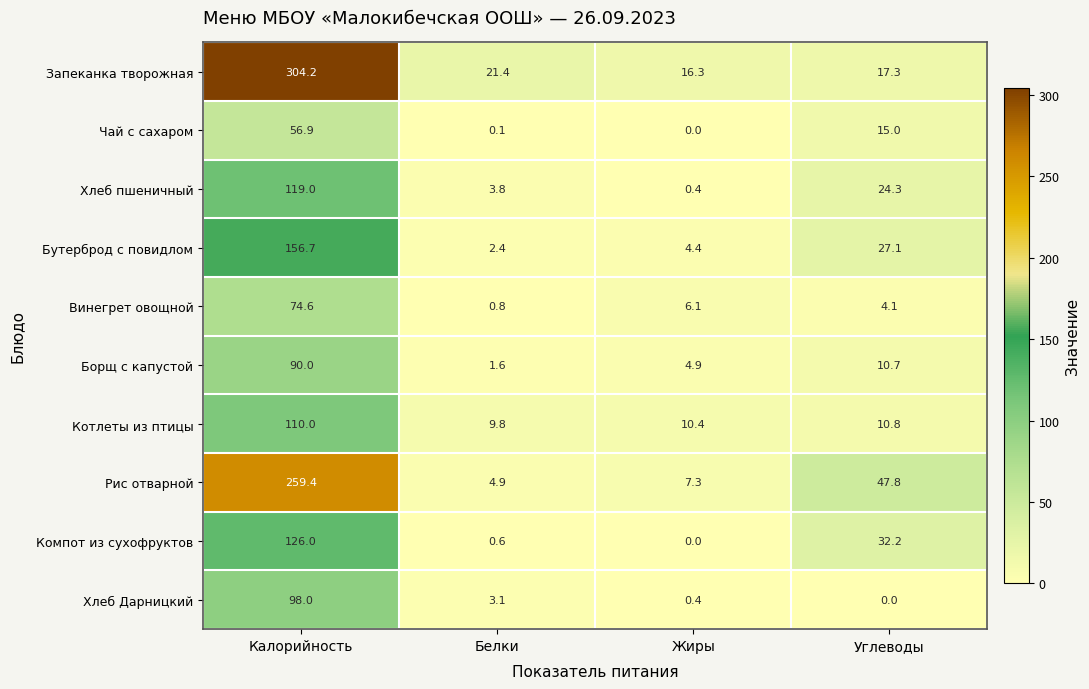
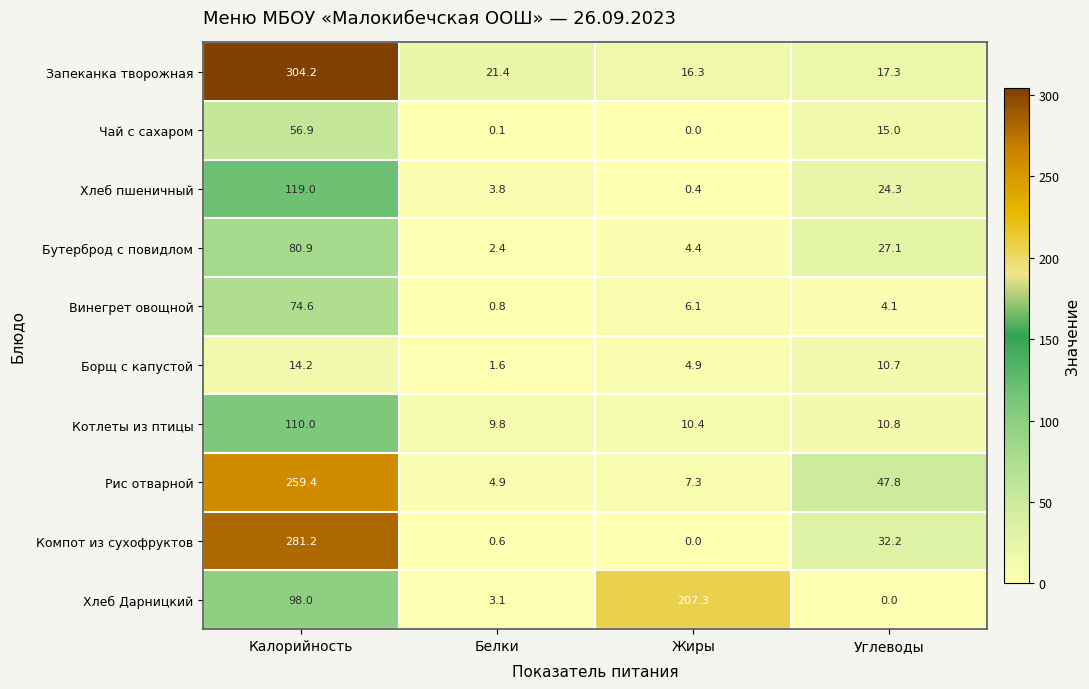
Бутерброд с повидлом, Калорийность: 156.7 -> 80.9
Борщ с капустой, Калорийность: 90.0 -> 14.2
Компот из сухофруктов, Калорийность: 126.0 -> 281.2
Хлеб Дарницкий, Жиры: 0.4 -> 207.3
